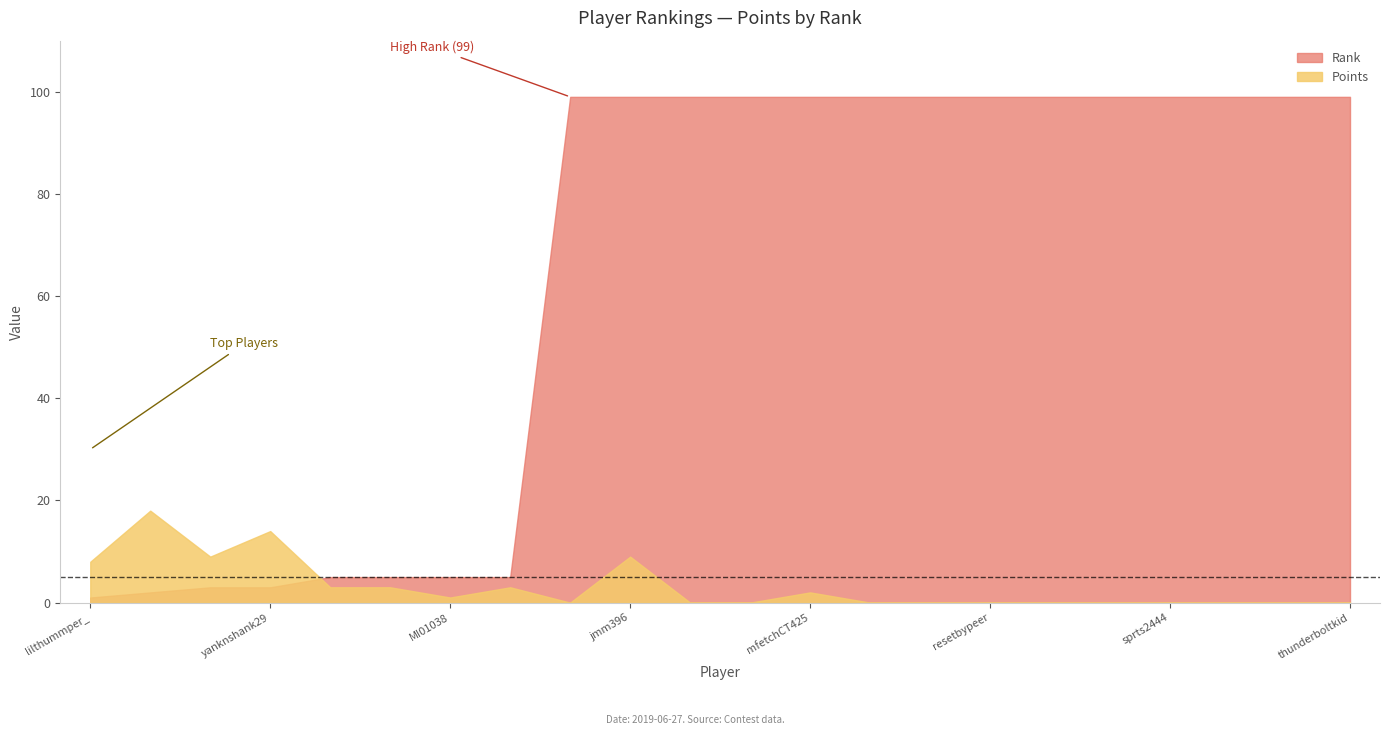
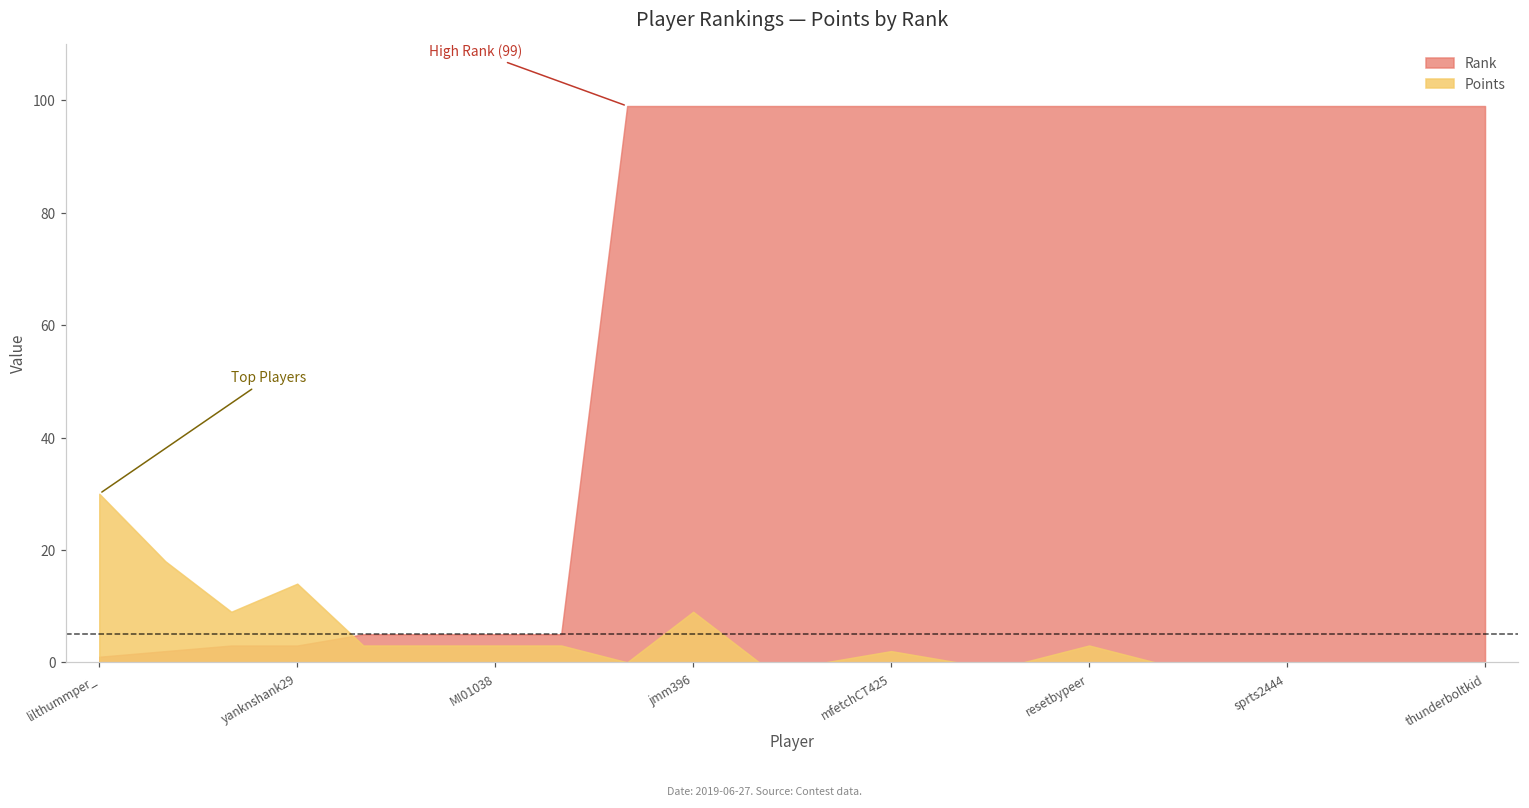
Points, lilthummper_: 8 -> 30
Points, MI01038: 1 -> 3
Points, resetbypeer: 0 -> 3
